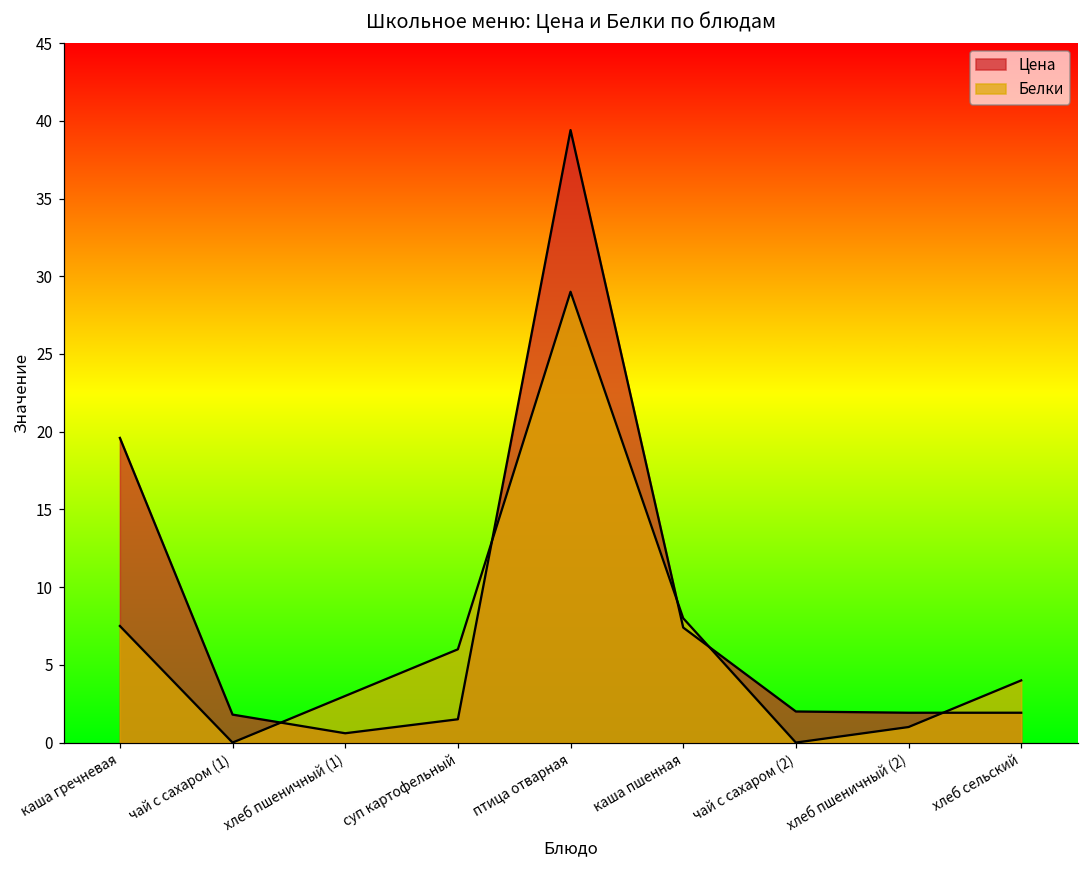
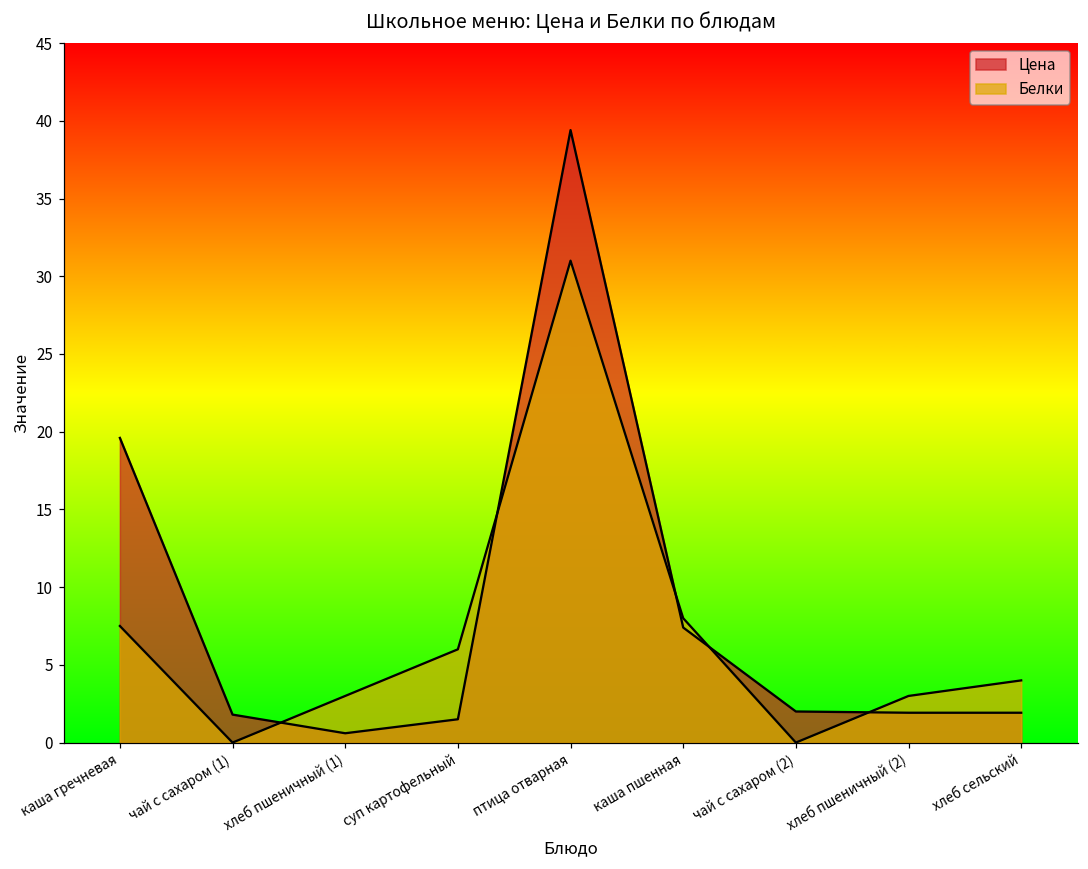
Белки, птица отварная: 29 -> 31
Белки, хлеб пшеничный (2): 1 -> 3
